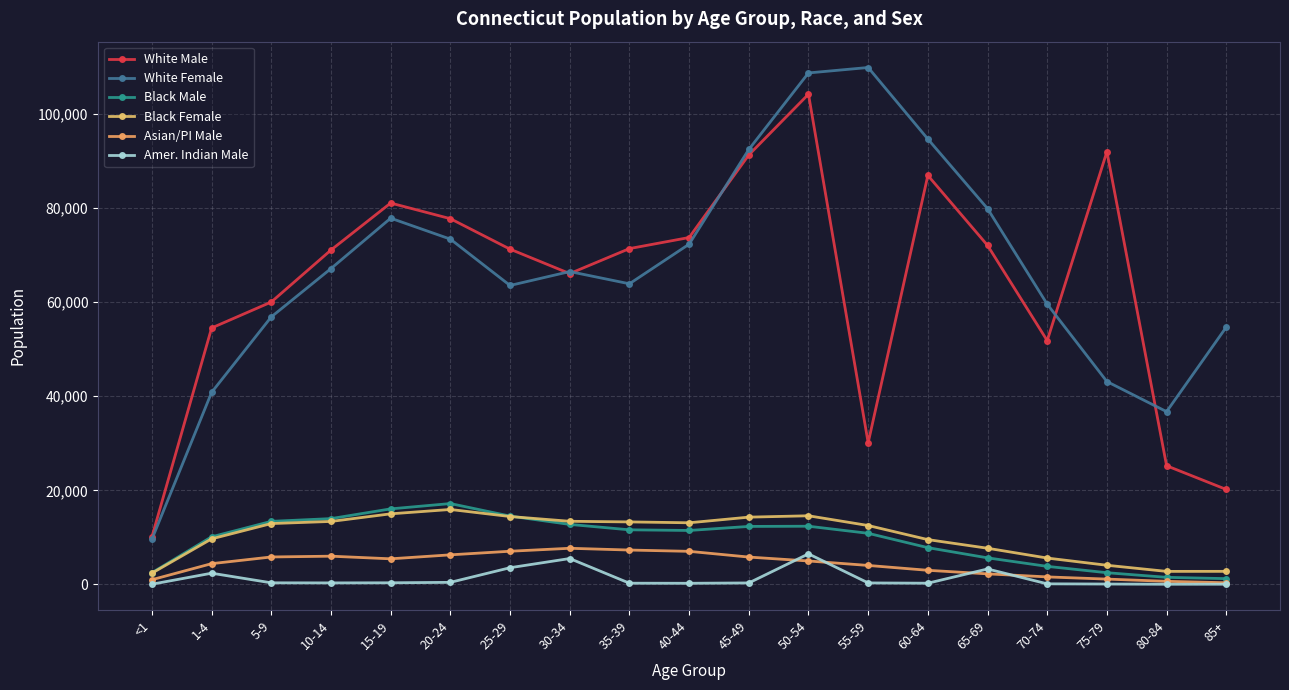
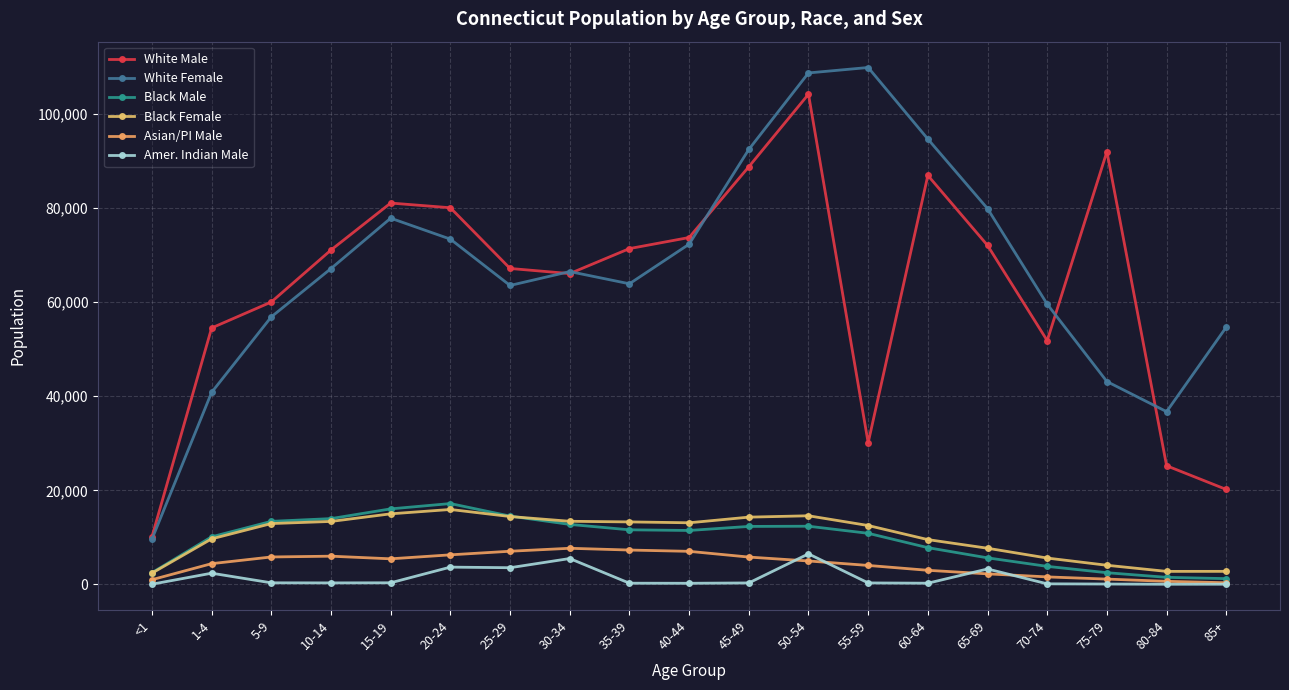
White Male, 20-24: 78,000 -> 80,000
Amer. Indian Male, 20-24: 0 -> 4,000
White Male, 25-29: 71,000 -> 67,000
White Male, 45-49: 91,000 -> 89,000
